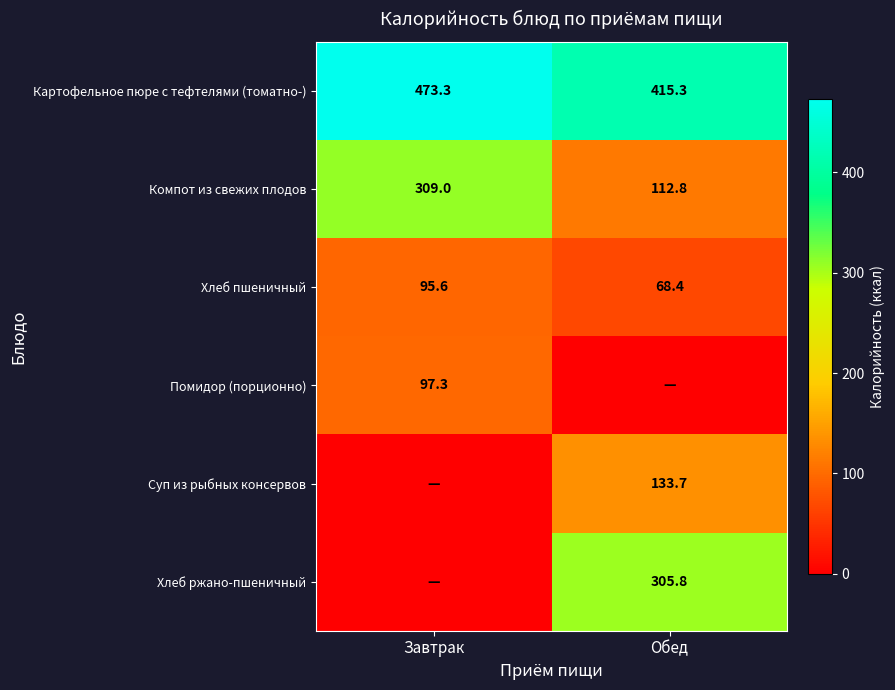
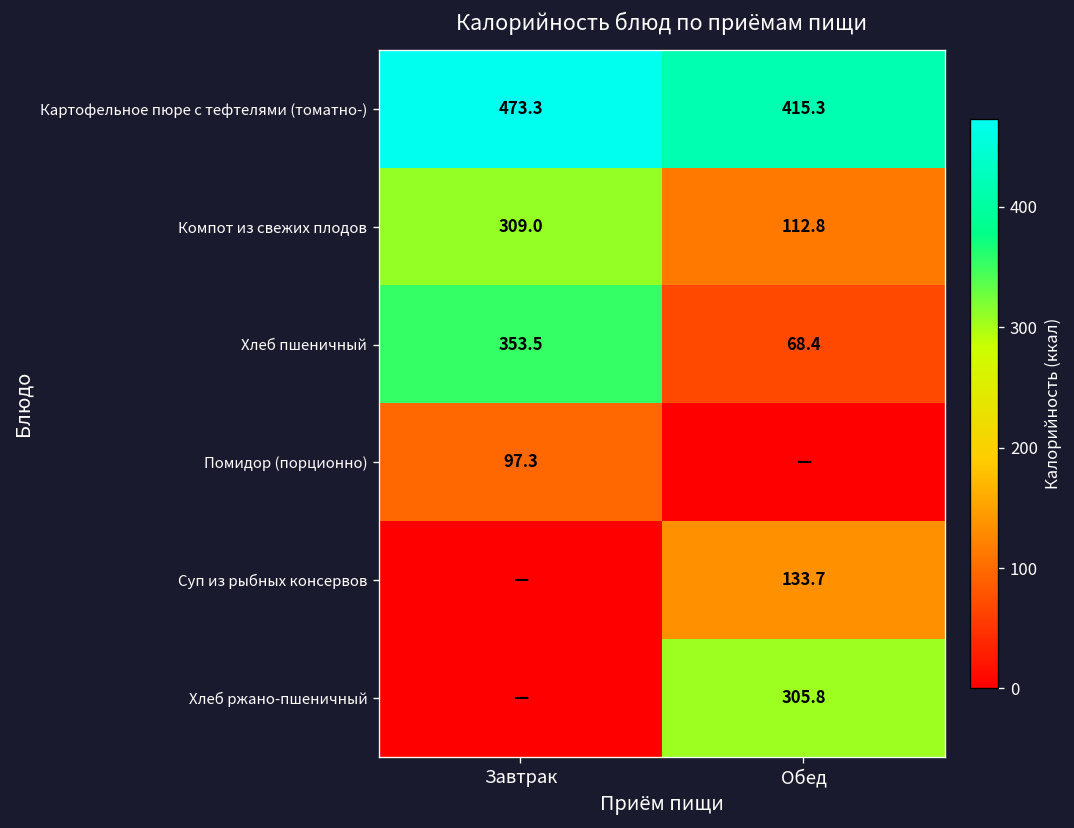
Хлеб пшеничный, Завтрак: 95.6 -> 353.5
